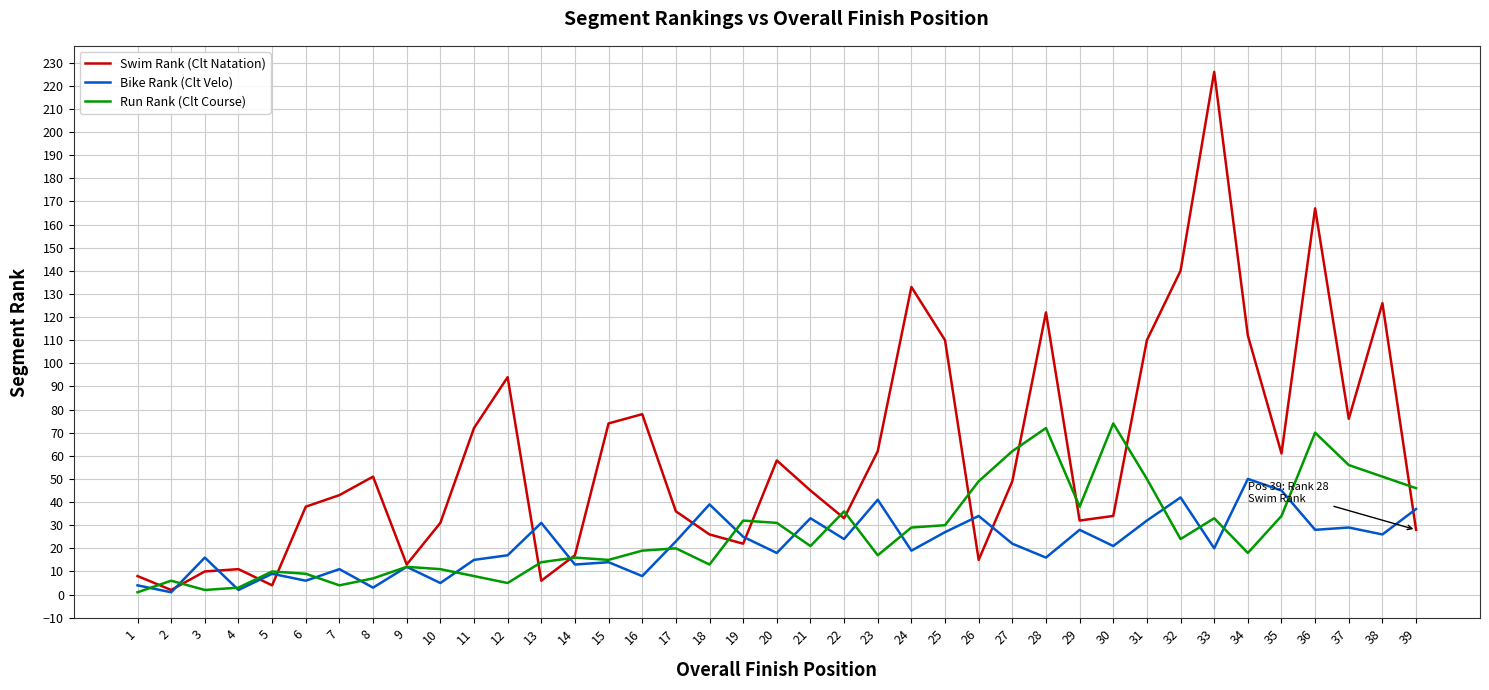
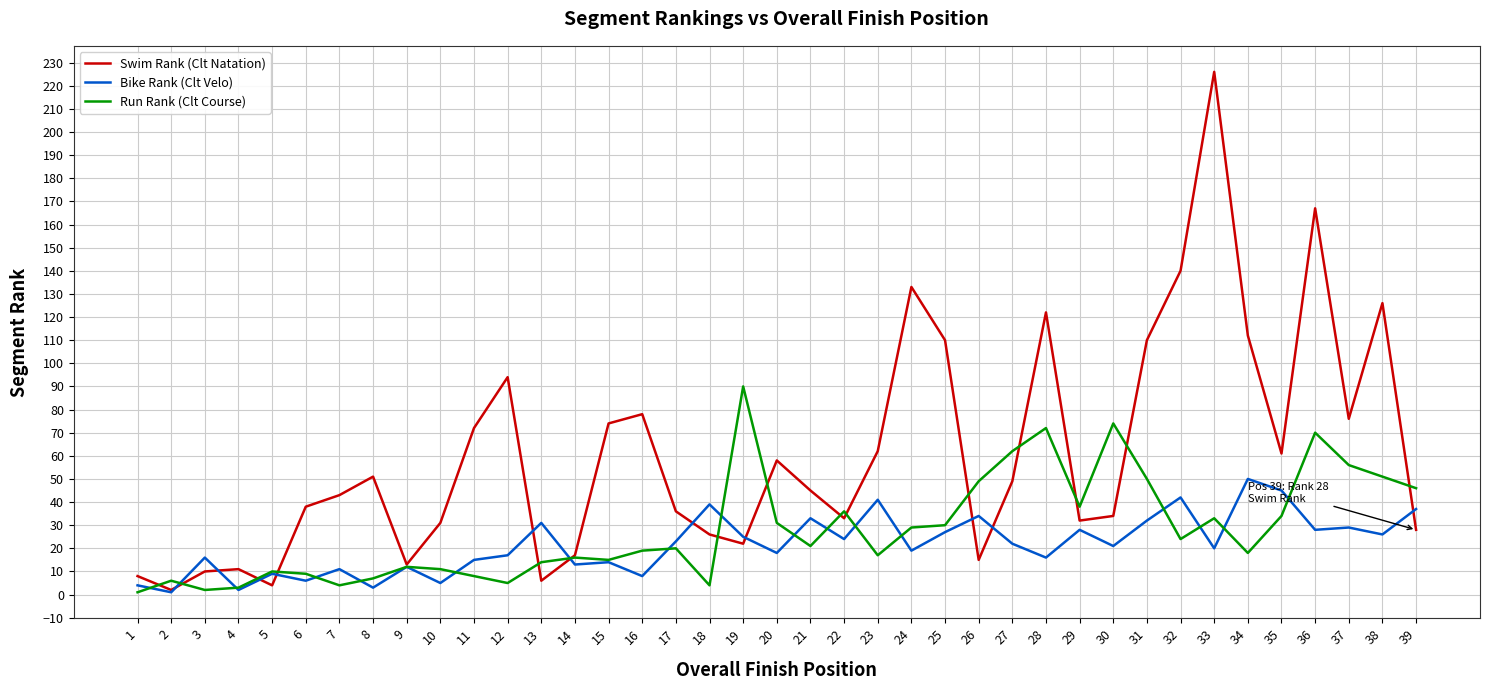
Run Rank (Clt Course), 18: 13 -> 4
Run Rank (Clt Course), 19: 32 -> 90
